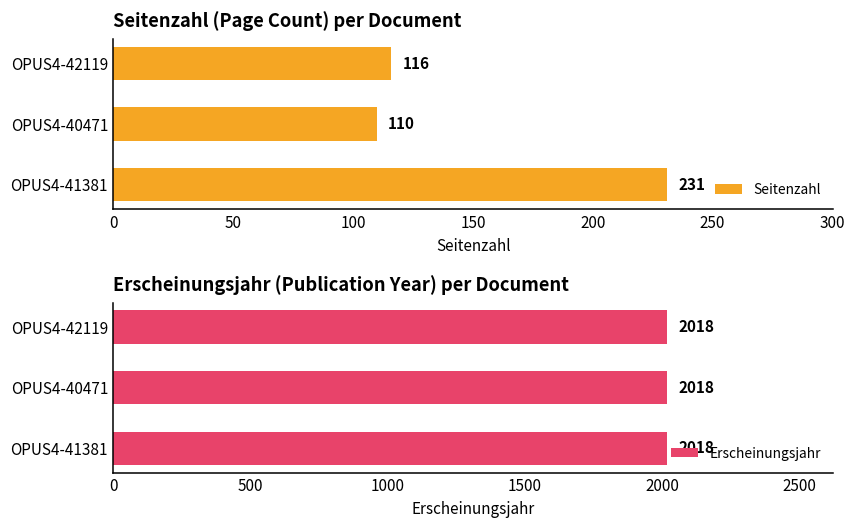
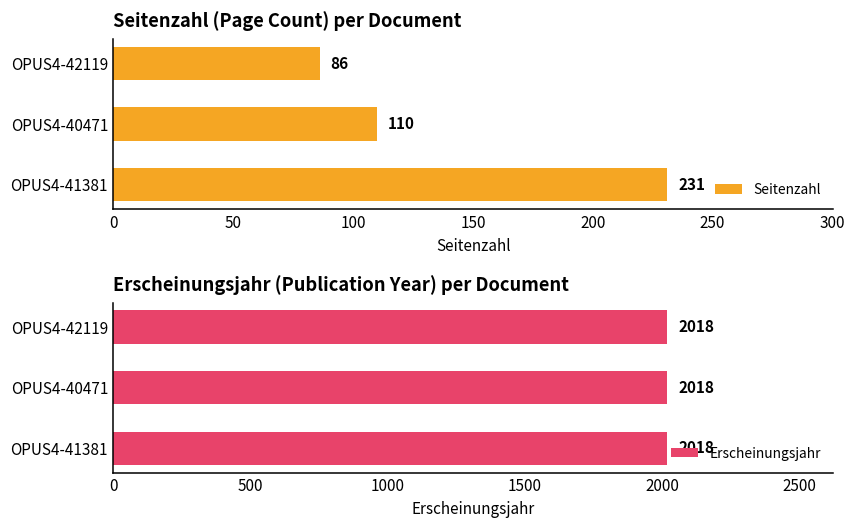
Seitenzahl (Page Count) per Document, OPUS4-42119: 116 -> 86
